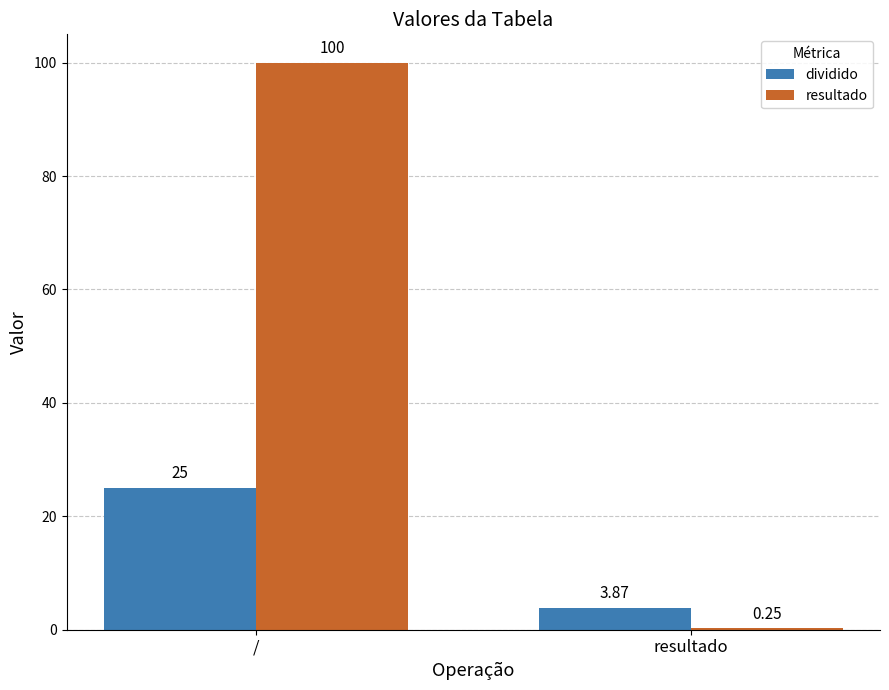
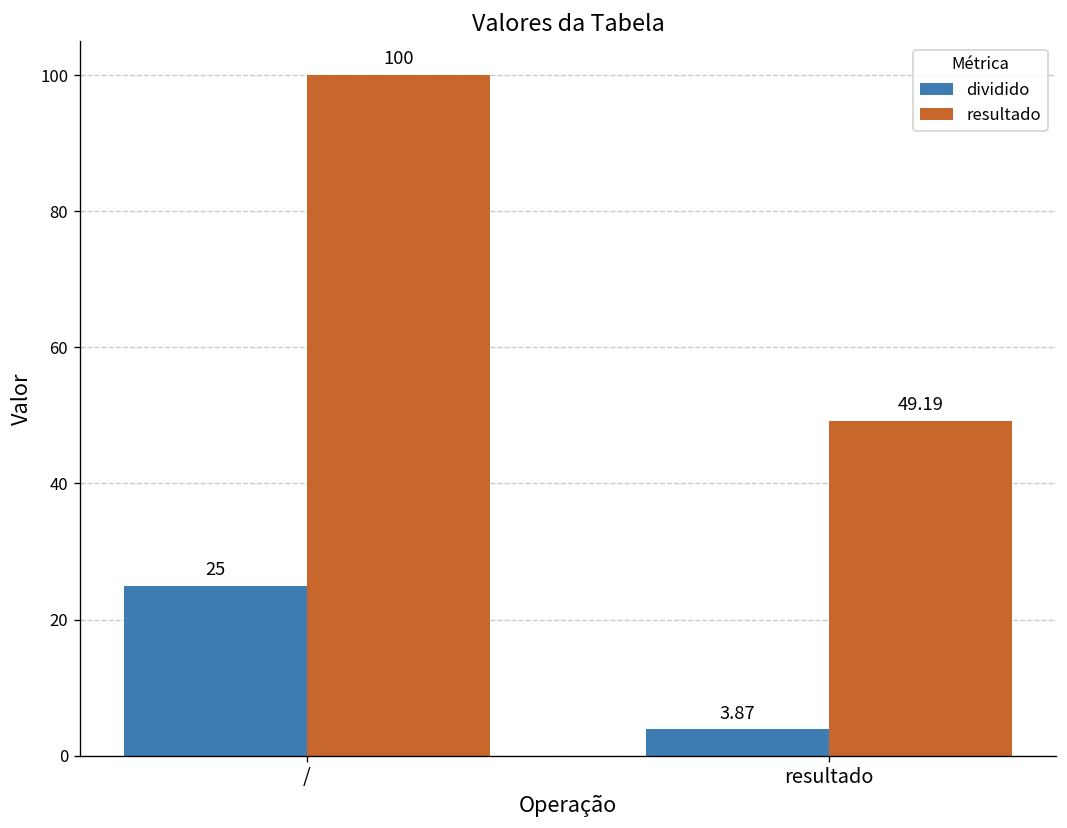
resultado, resultado: 0.25 -> 49.19
